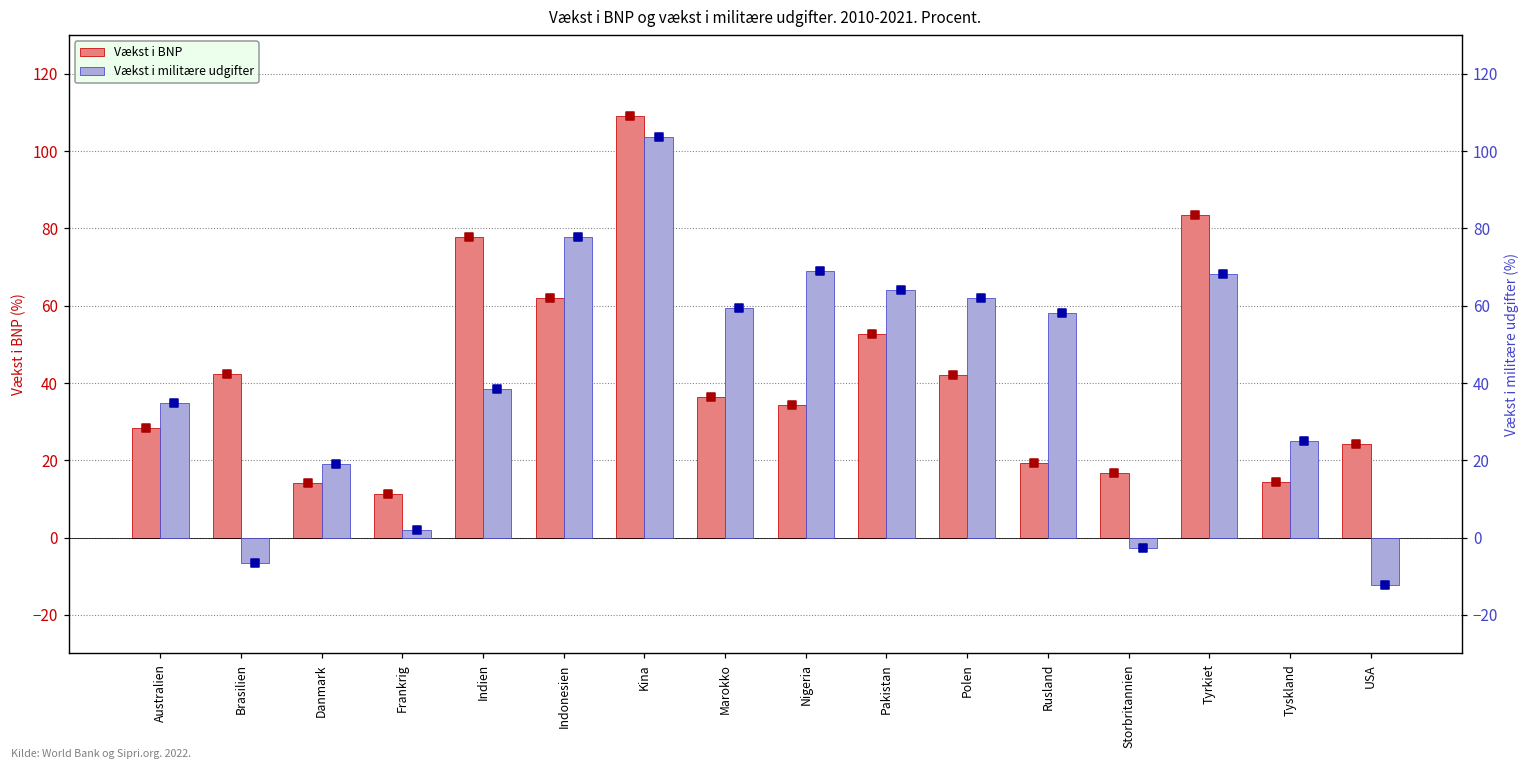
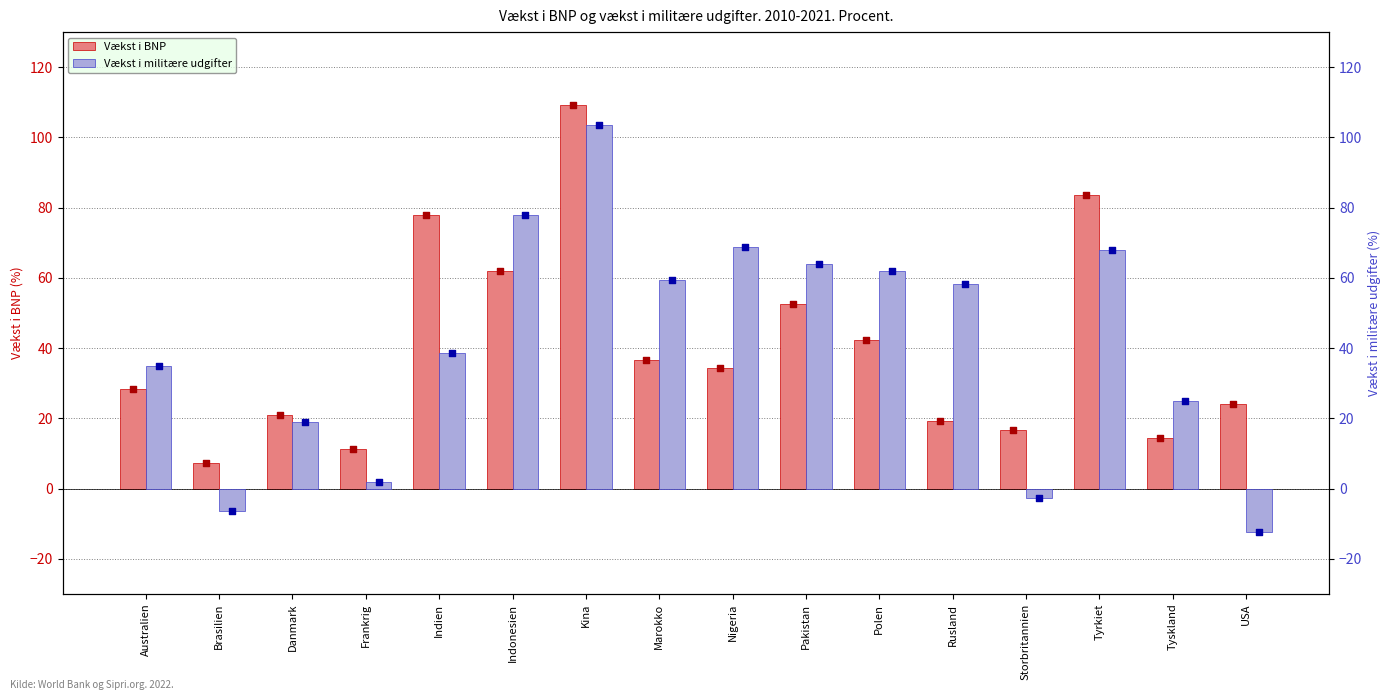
Vækst i BNP, Brasilien: 42 -> 7
Vækst i BNP, Danmark: 14 -> 21
